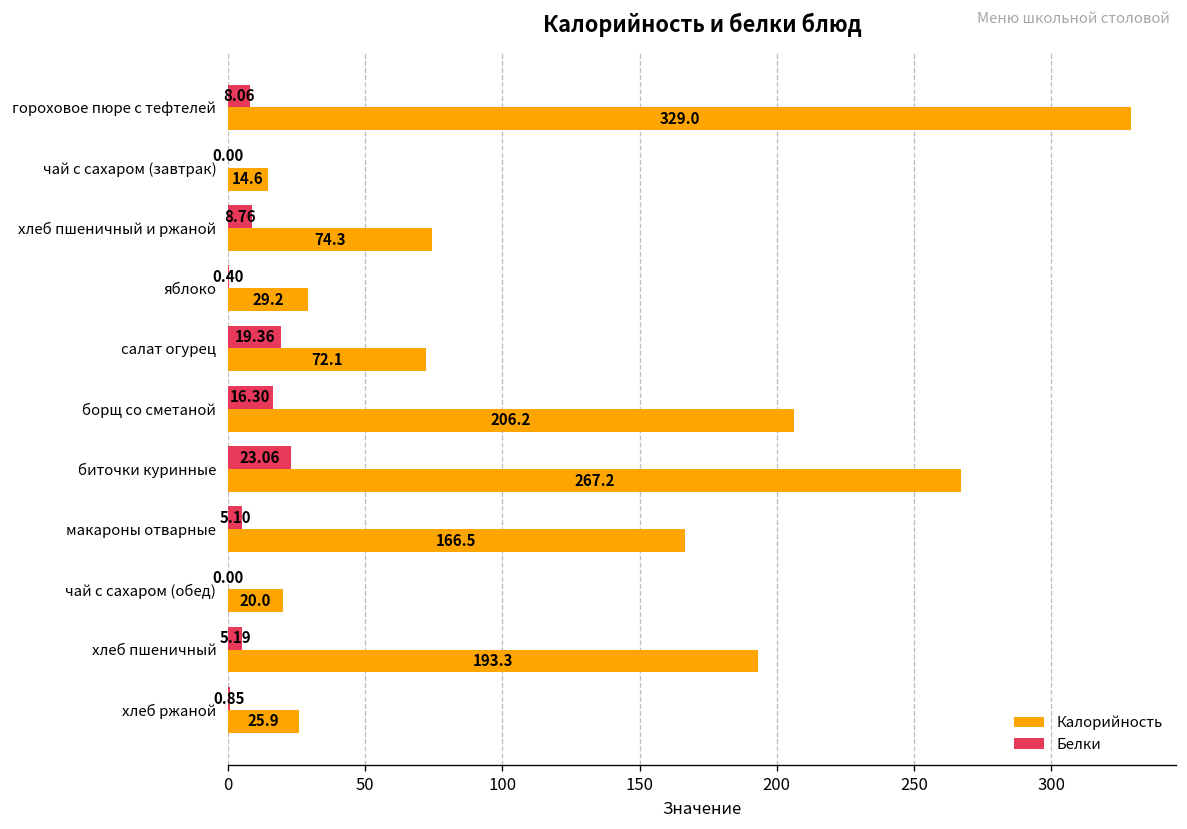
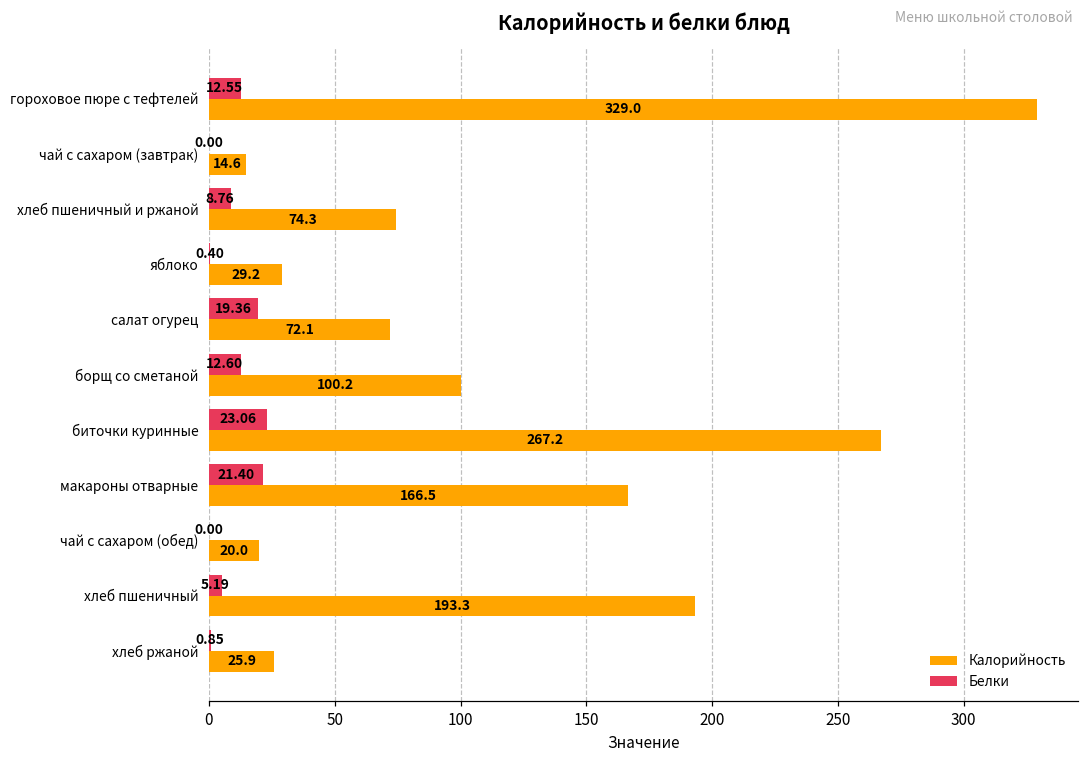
Белки, гороховое пюре с тефтелей: 8.06 -> 12.55
Белки, борщ со сметаной: 16.30 -> 12.60
Калорийность, борщ со сметаной: 206.2 -> 100.2
Белки, макароны отварные: 5.10 -> 21.40
